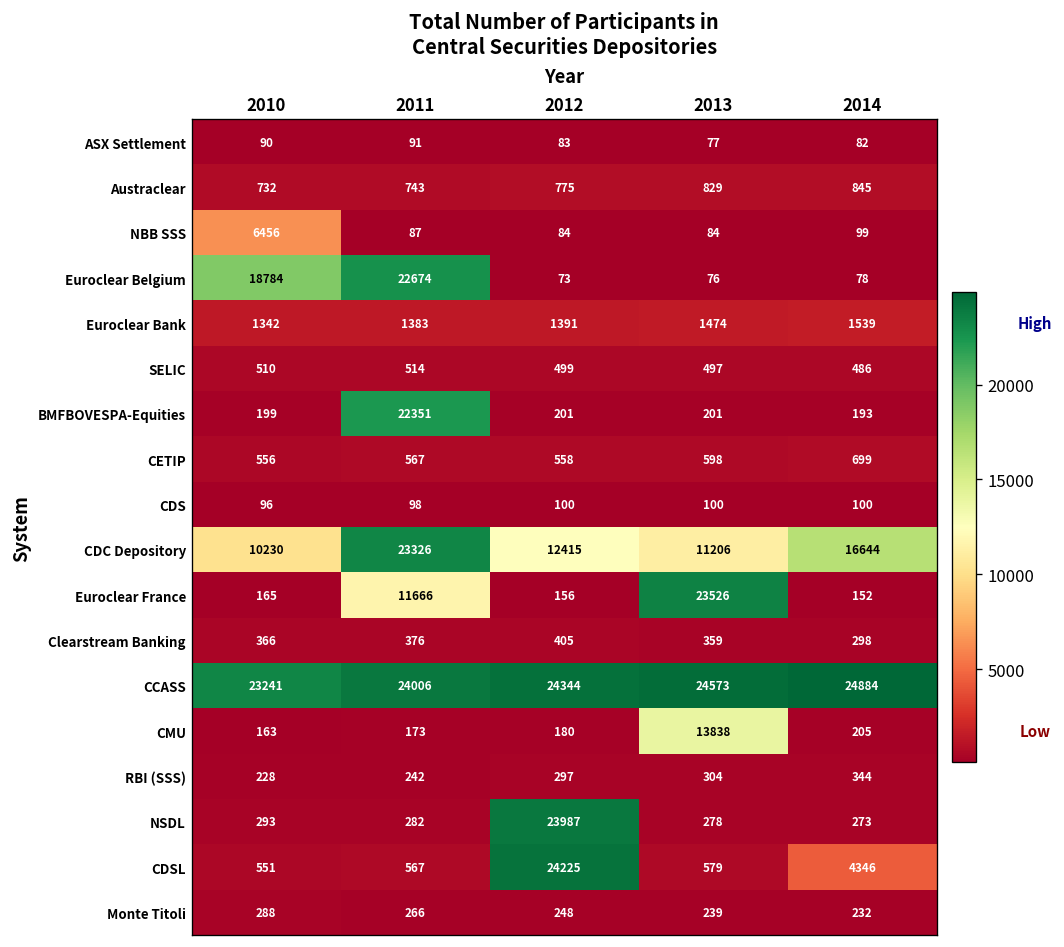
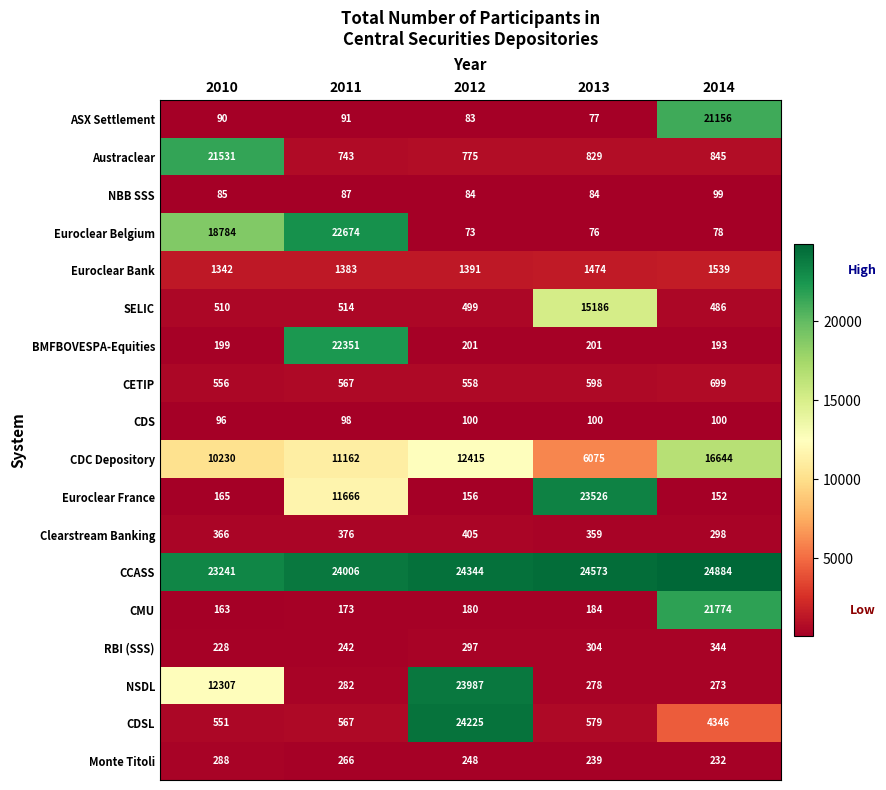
ASX Settlement, 2014: 82 -> 21156
Austraclear, 2010: 732 -> 21531
NBB SSS, 2010: 6456 -> 85
SELIC, 2013: 497 -> 15186
CDC Depository, 2011: 23326 -> 11162
CDC Depository, 2013: 11206 -> 6075
CMU, 2013: 13838 -> 184
CMU, 2014: 205 -> 21774
NSDL, 2010: 293 -> 12307
